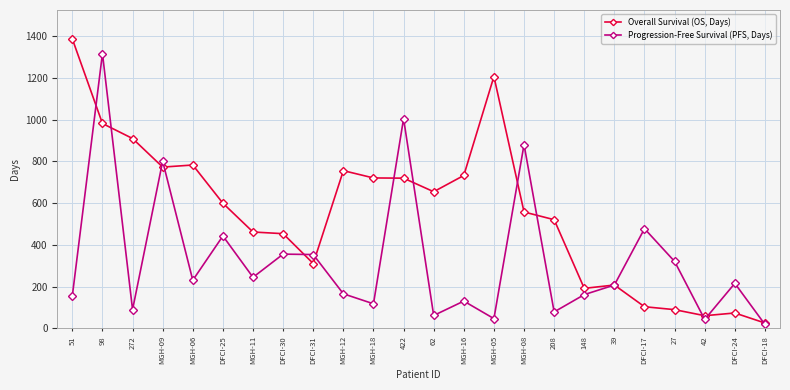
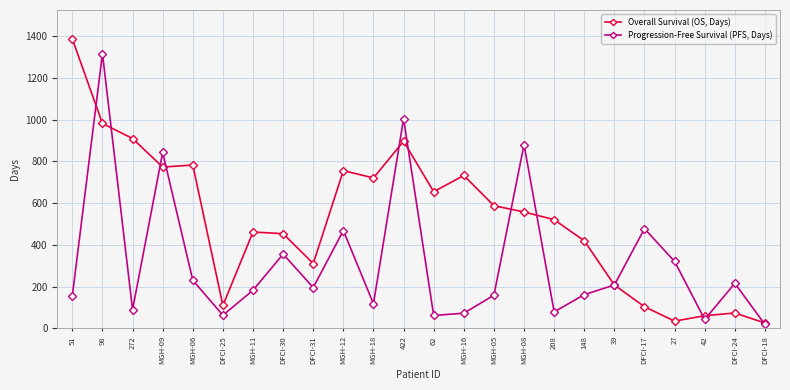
Progression-Free Survival (PFS, Days), MGH-09: 800 -> 840
Overall Survival (OS, Days), DFCI-25: 600 -> 110
Progression-Free Survival (PFS, Days), DFCI-25: 440 -> 60
Progression-Free Survival (PFS, Days), MGH-11: 250 -> 180
Progression-Free Survival (PFS, Days), DFCI-31: 350 -> 200
Progression-Free Survival (PFS, Days), MGH-12: 170 -> 470
Overall Survival (OS, Days), 422: 720 -> 900
Progression-Free Survival (PFS, Days), MGH-16: 130 -> 70
Overall Survival (OS, Days), MGH-05: 1210 -> 590
Progression-Free Survival (PFS, Days), MGH-05: 50 -> 160
Overall Survival (OS, Days), 148: 190 -> 420
Overall Survival (OS, Days), 27: 90 -> 40
